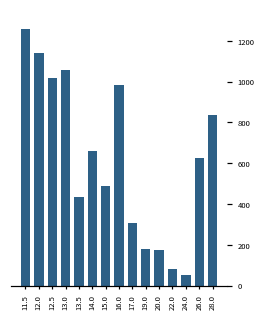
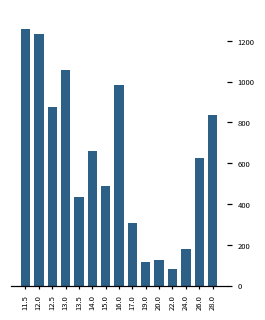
12.0: 1140 -> 1230
12.5: 1020 -> 880
19.0: 180 -> 120
20.0: 170 -> 120
24.0: 50 -> 180
